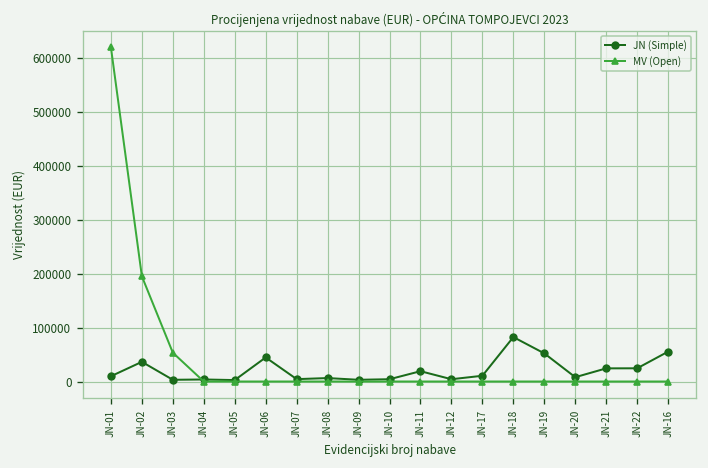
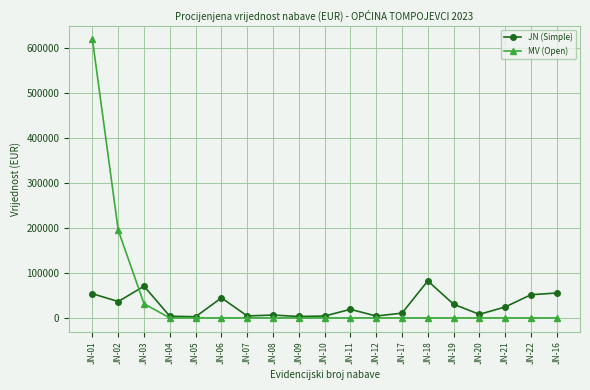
JN (Simple), JN-01: 10000 -> 50000
JN (Simple), JN-03: 0 -> 70000
MV (Open), JN-03: 50000 -> 30000
JN (Simple), JN-19: 50000 -> 30000
JN (Simple), JN-22: 20000 -> 50000
